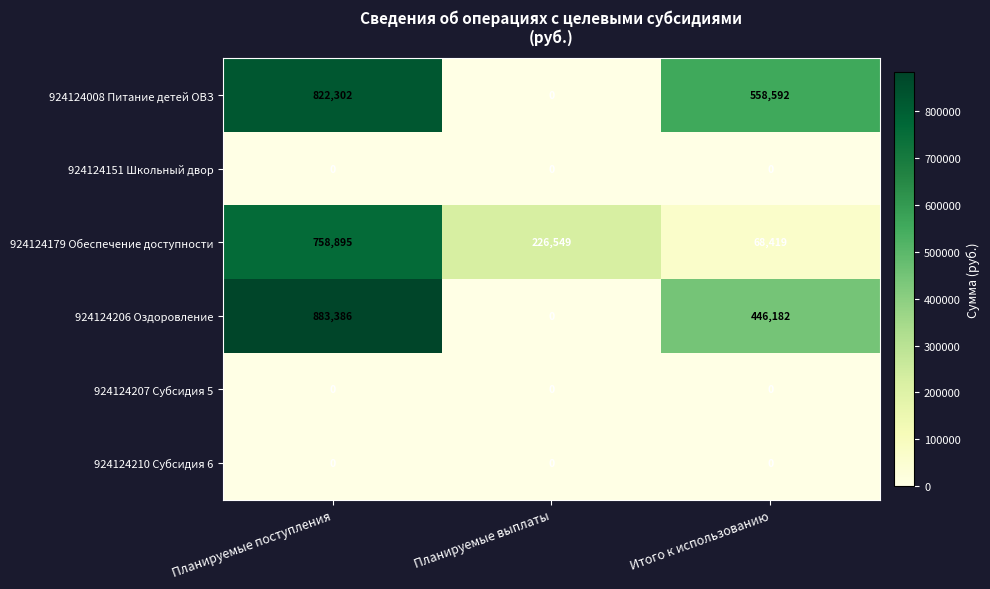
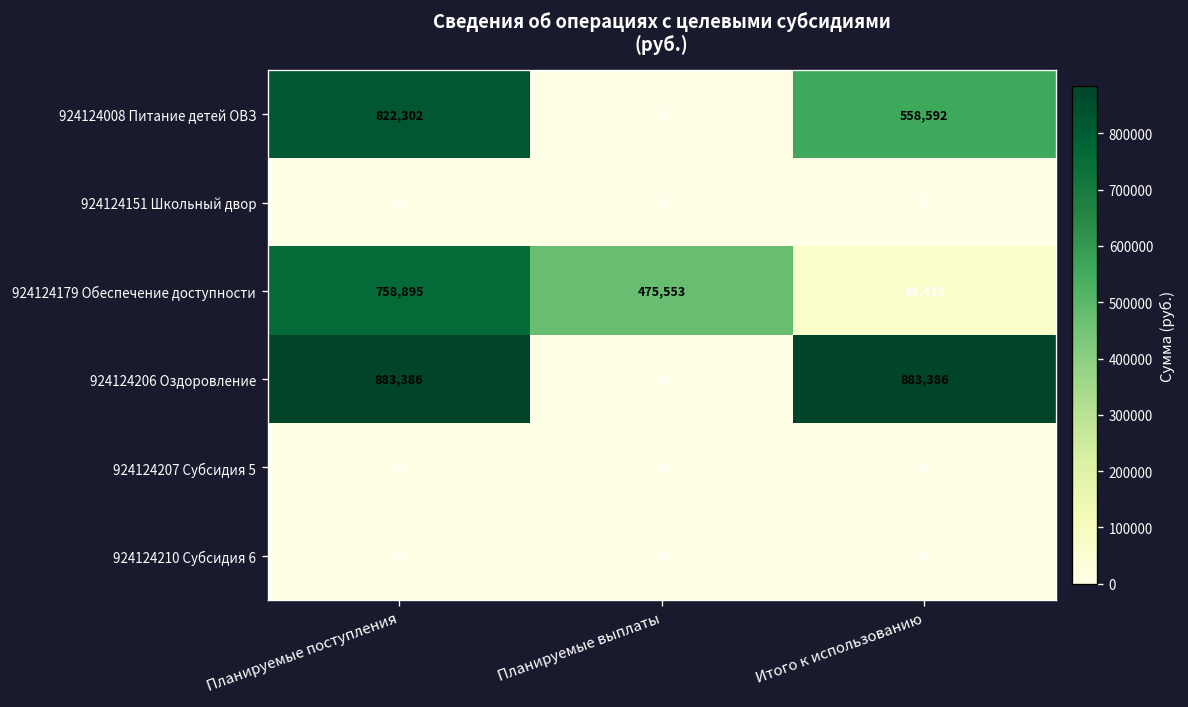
924124179 Обеспечение доступности, Планируемые выплаты: 226,549 -> 475,553
924124206 Оздоровление, Итого к использованию: 446,182 -> 883,386
